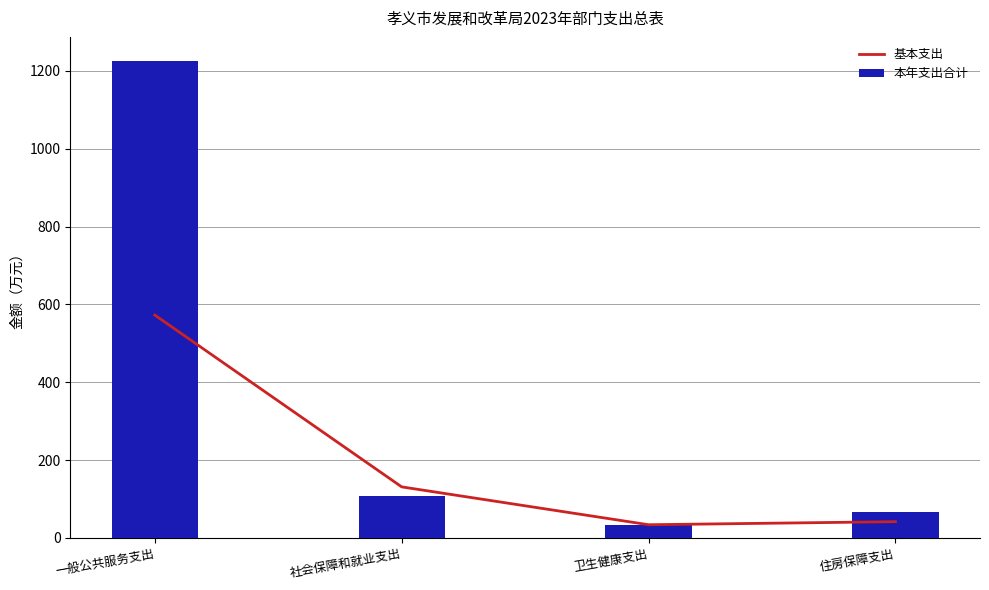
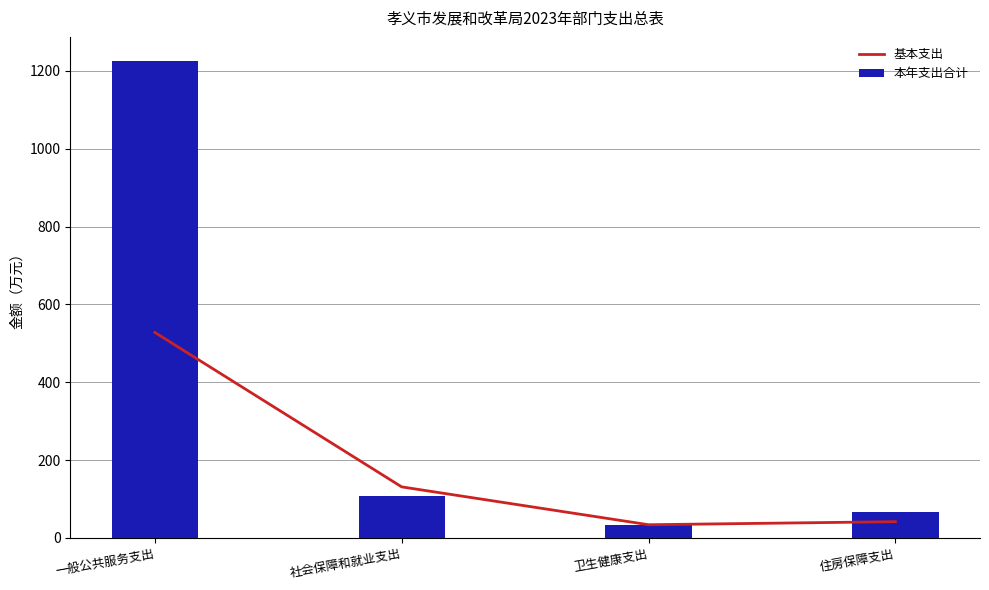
基本支出, 一般公共服务支出: 570 -> 530
